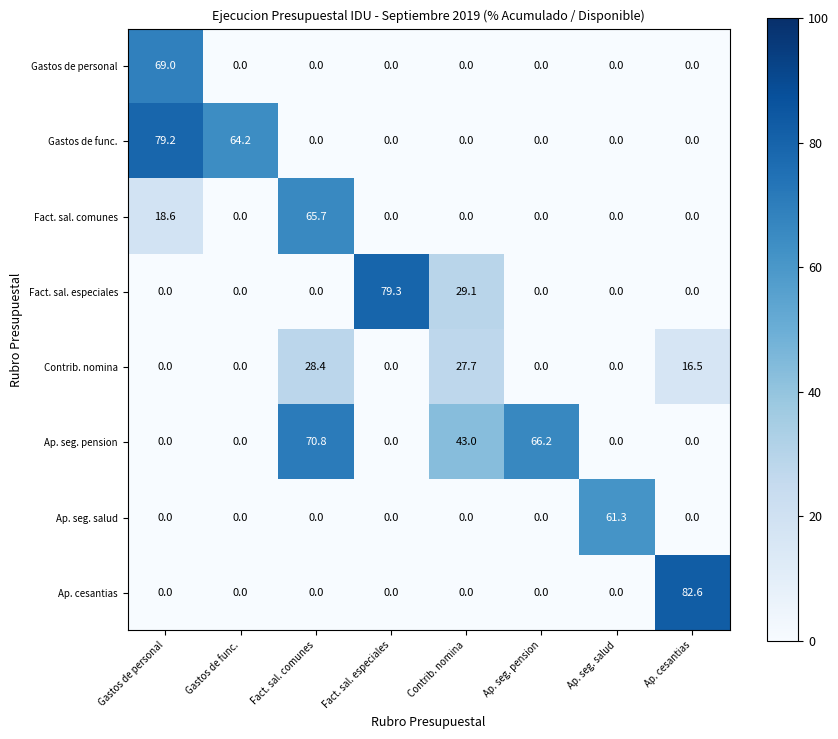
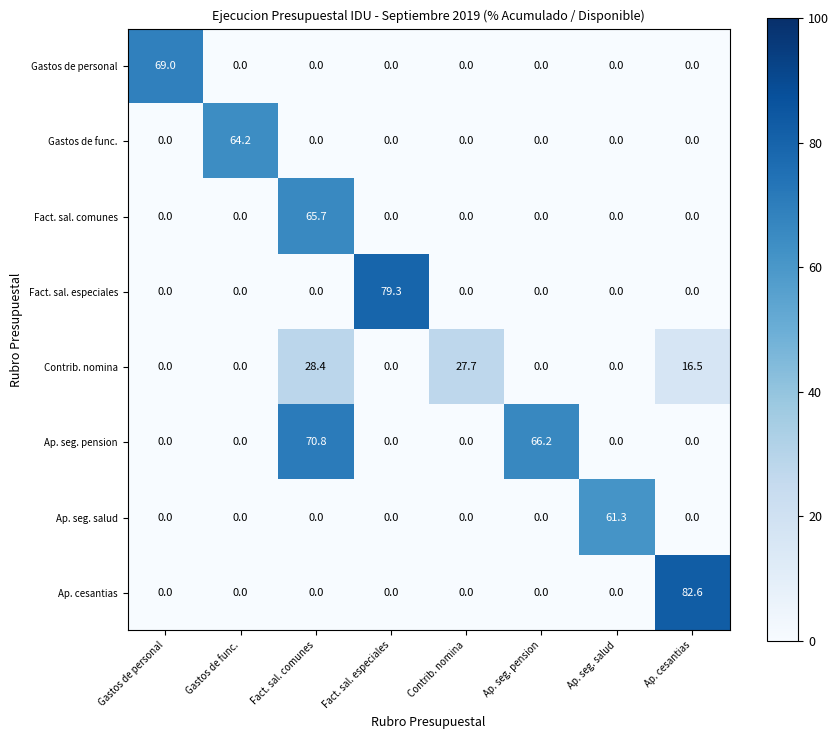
Gastos de func., Gastos de personal: 79.2 -> 0.0
Fact. sal. comunes, Gastos de personal: 18.6 -> 0.0
Fact. sal. especiales, Contrib. nomina: 29.1 -> 0.0
Ap. seg. pension, Contrib. nomina: 43.0 -> 0.0
